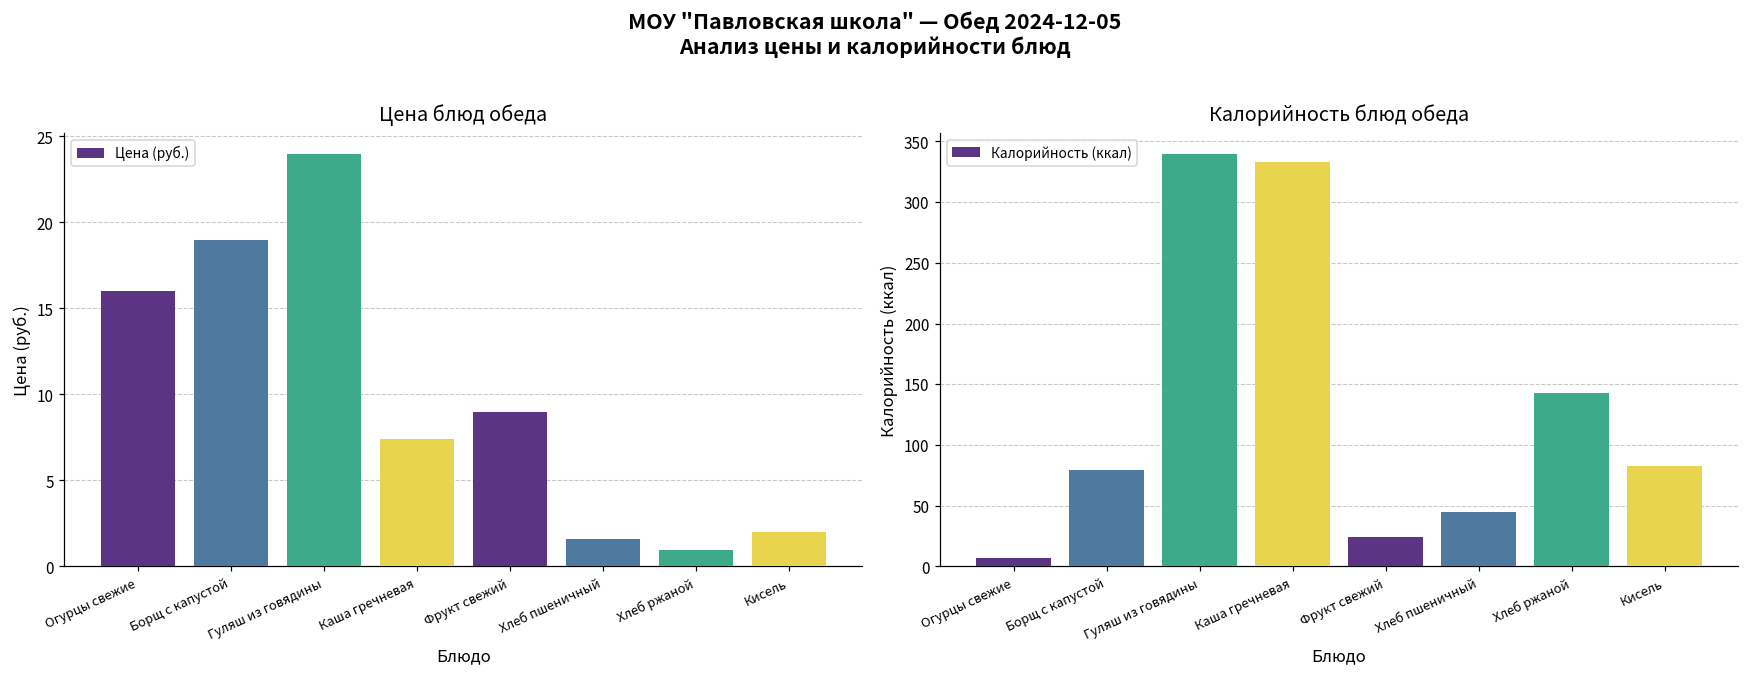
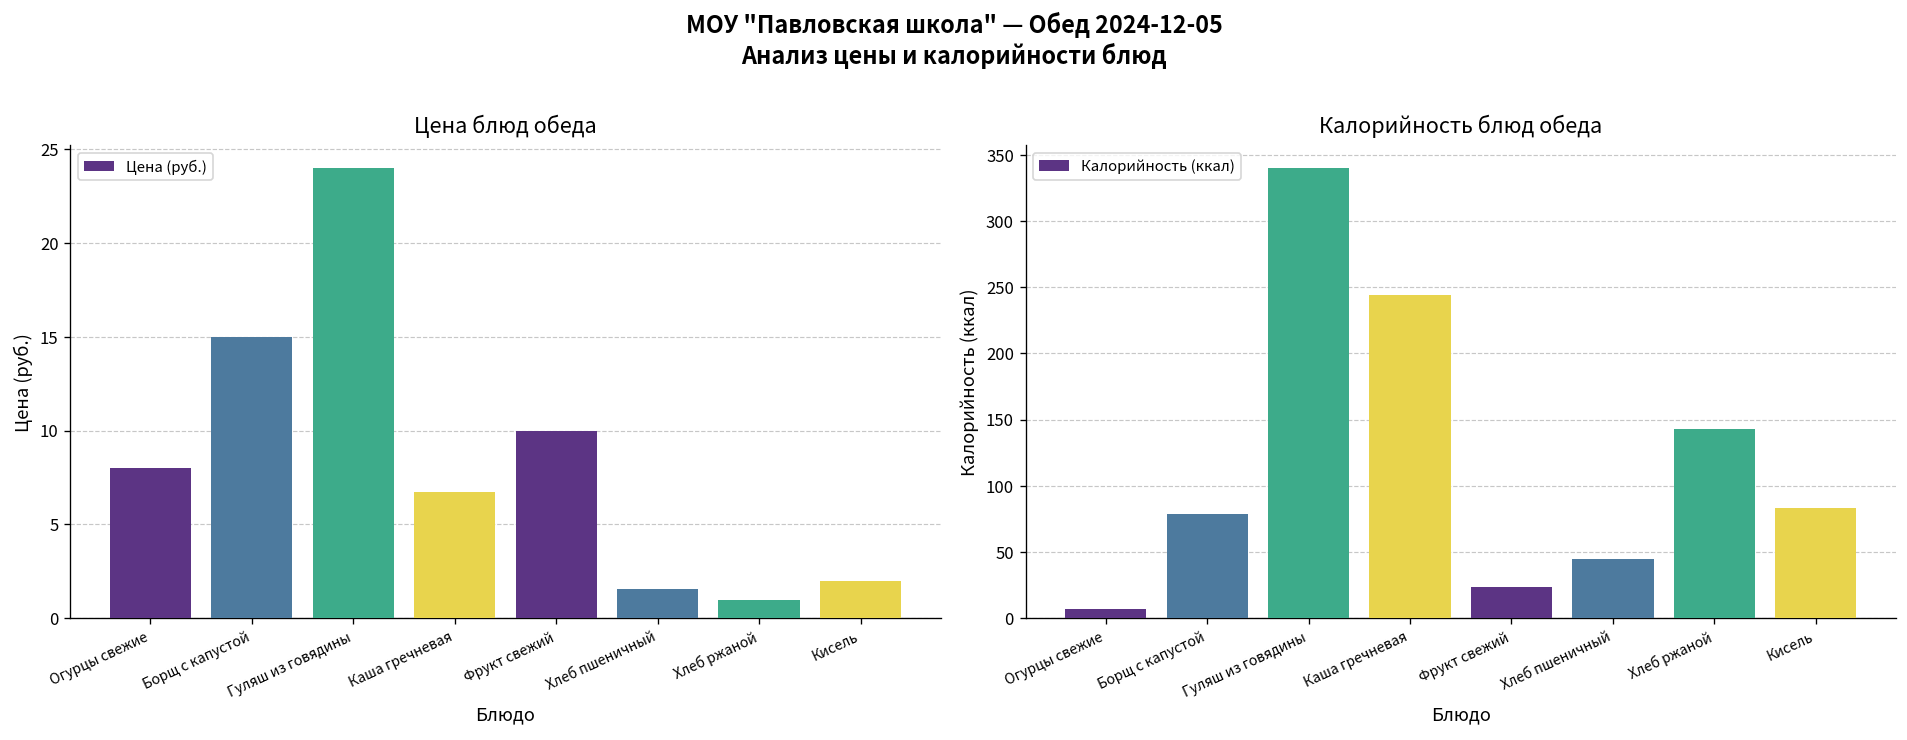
Цена блюд обеда, Огурцы свежие: 16 -> 8
Цена блюд обеда, Борщ с капустой: 19 -> 15
Цена блюд обеда, Каша гречневая: 7.4 -> 6.7
Цена блюд обеда, Фрукт свежий: 9 -> 10
Калорийность блюд обеда, Каша гречневая: 333 -> 244
